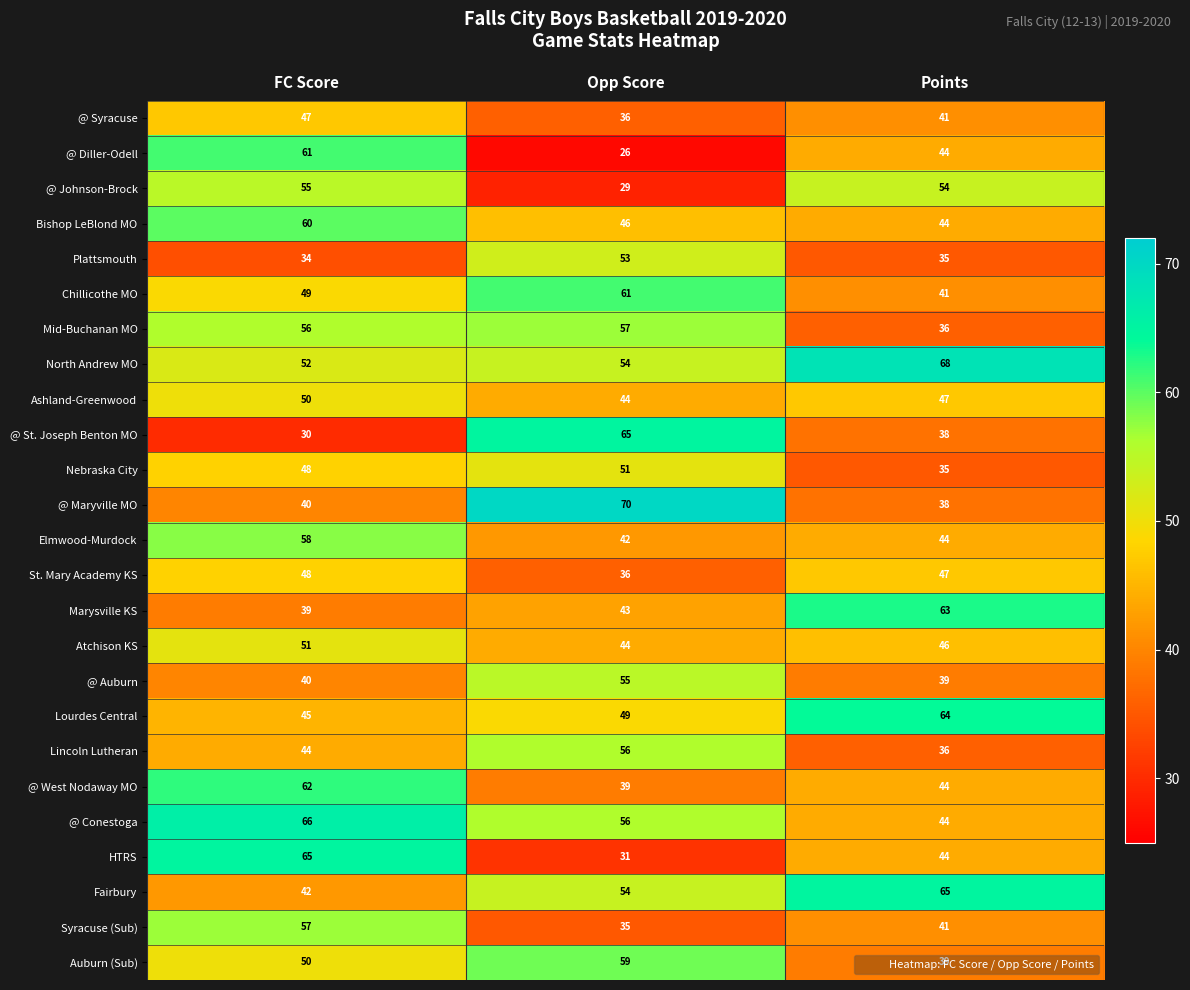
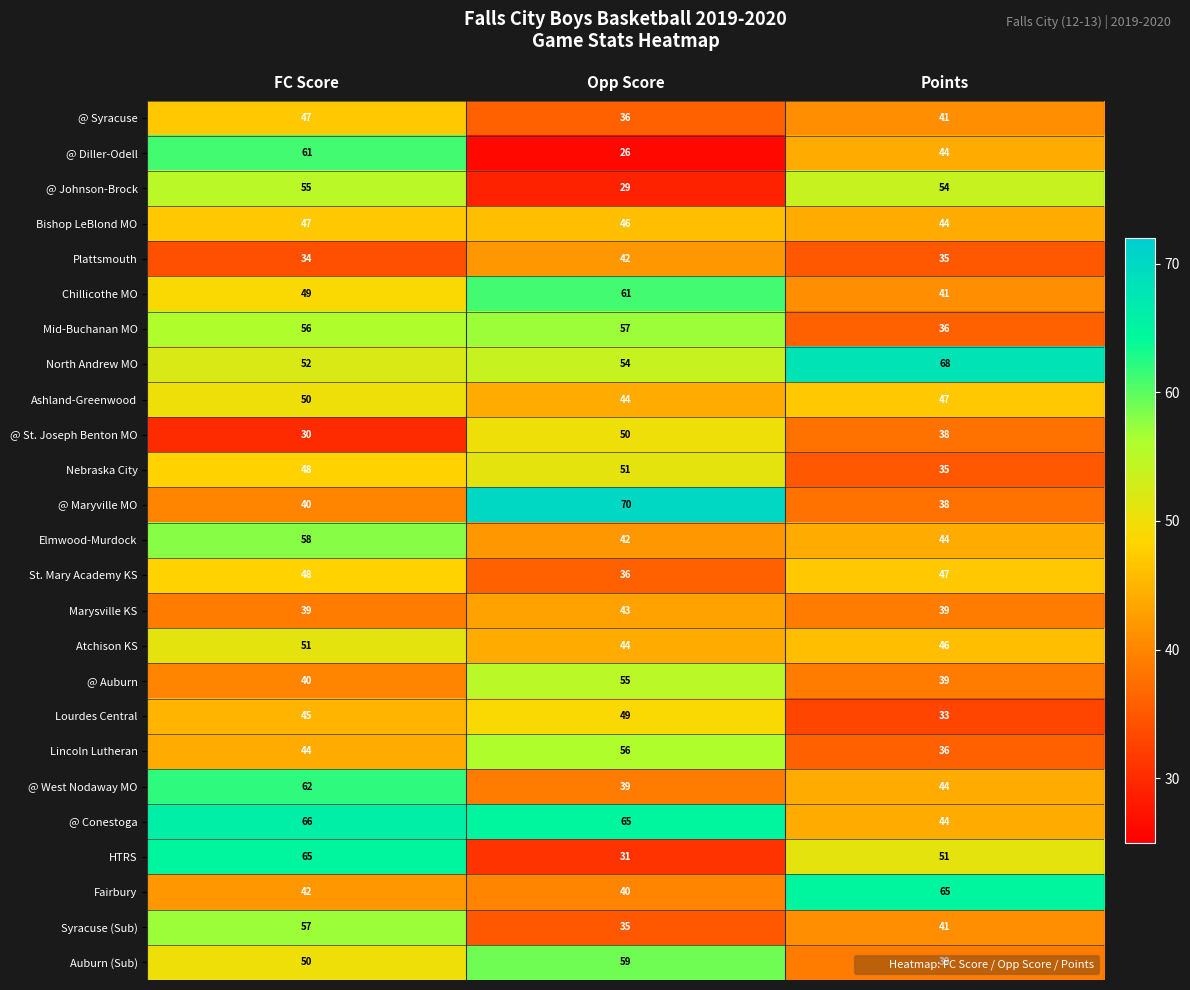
Bishop LeBlond MO, FC Score: 60 -> 47
Plattsmouth, Opp Score: 53 -> 42
@ St. Joseph Benton MO, Opp Score: 65 -> 50
Marysville KS, Points: 63 -> 39
Lourdes Central, Points: 64 -> 33
@ Conestoga, Opp Score: 56 -> 65
HTRS, Points: 44 -> 51
Fairbury, Opp Score: 54 -> 40
